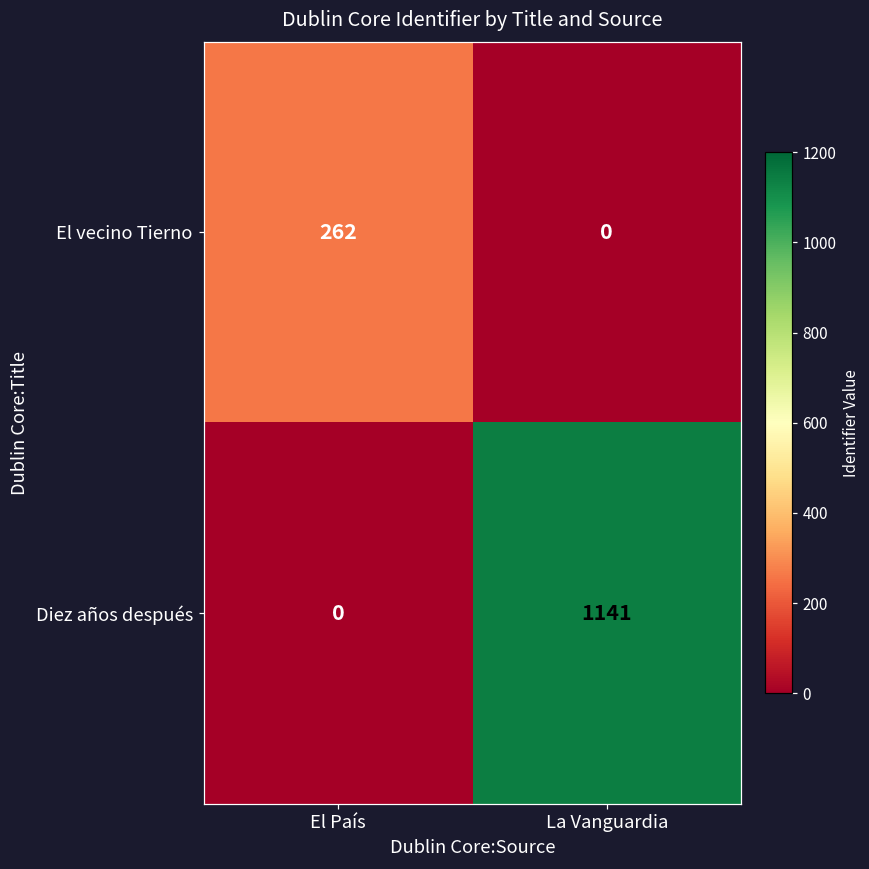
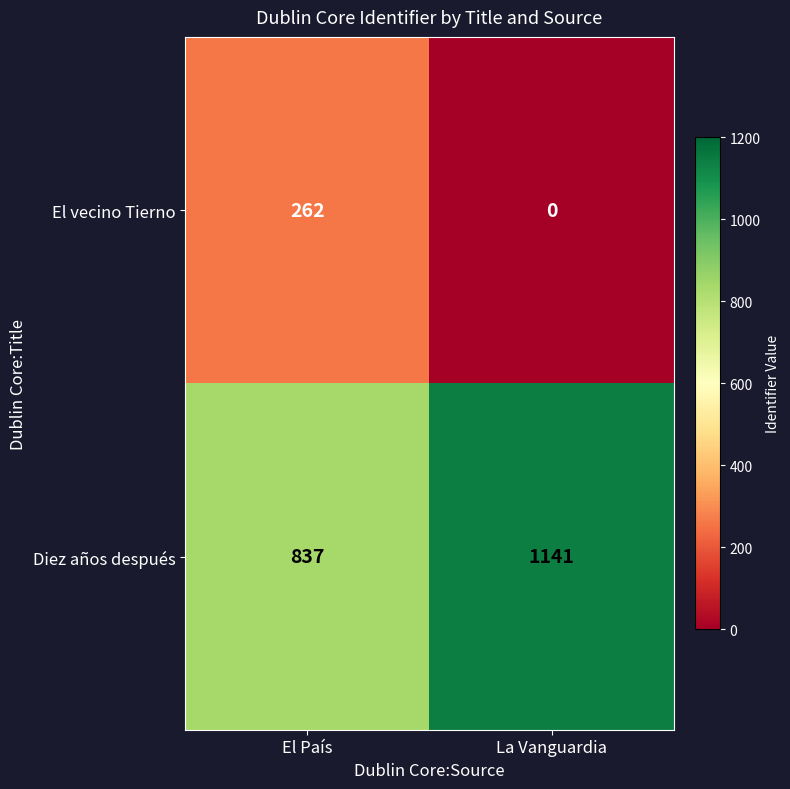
Diez años después, El País: 0 -> 837
